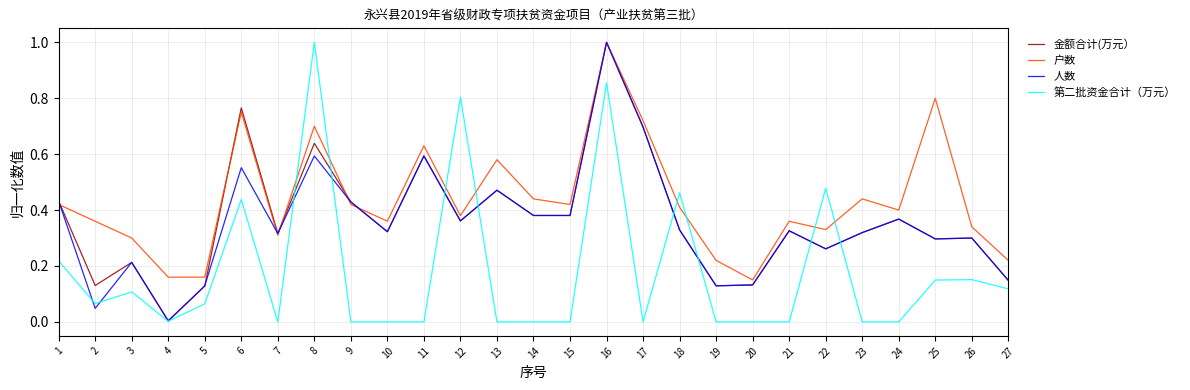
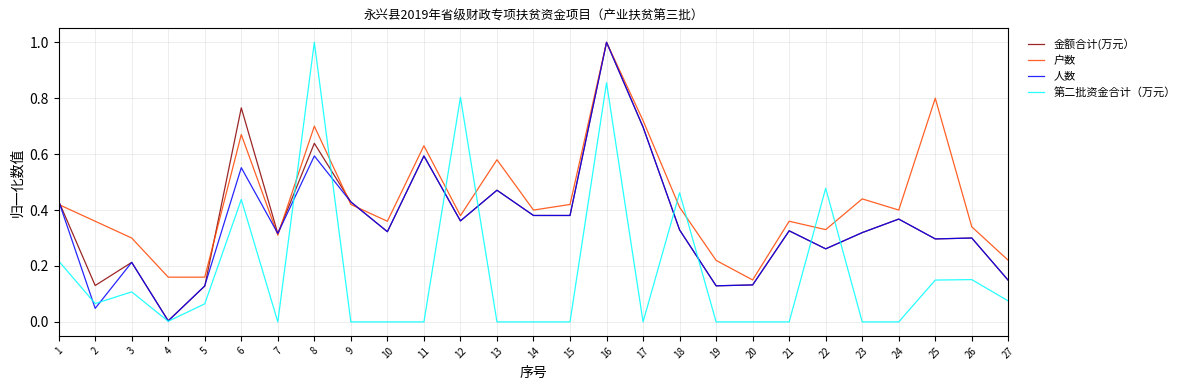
户数, 6: 0.75 -> 0.67
户数, 14: 0.44 -> 0.40
第二批资金合计（万元）, 27: 0.12 -> 0.07
